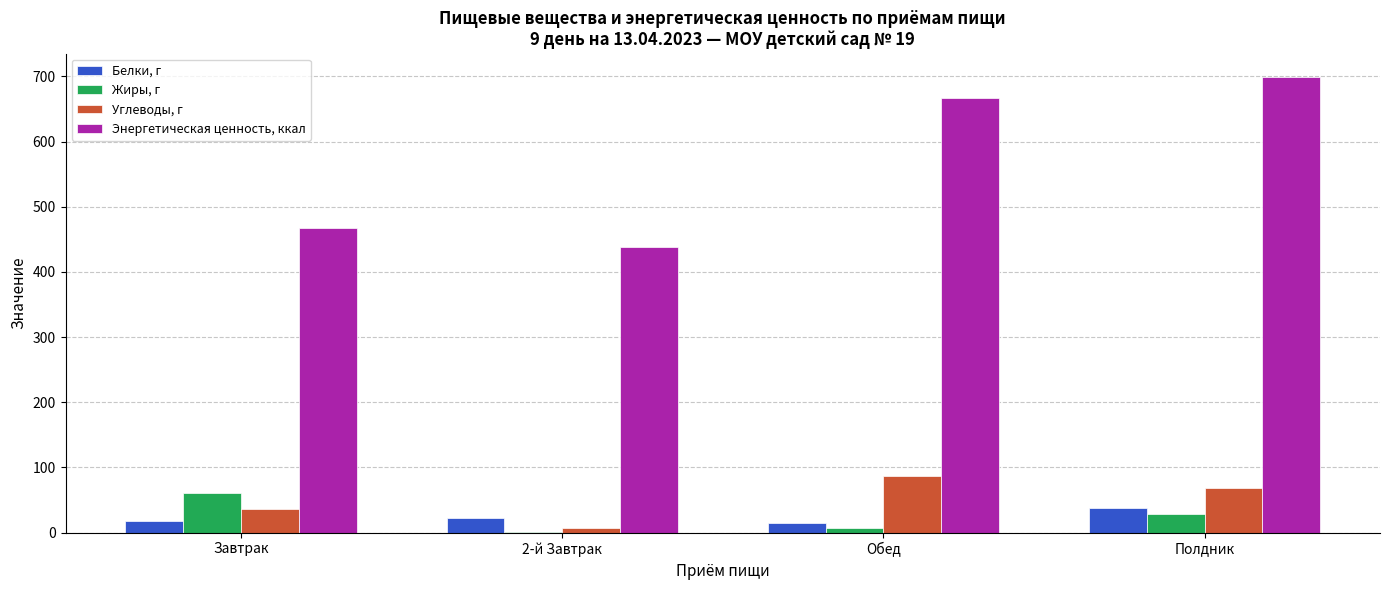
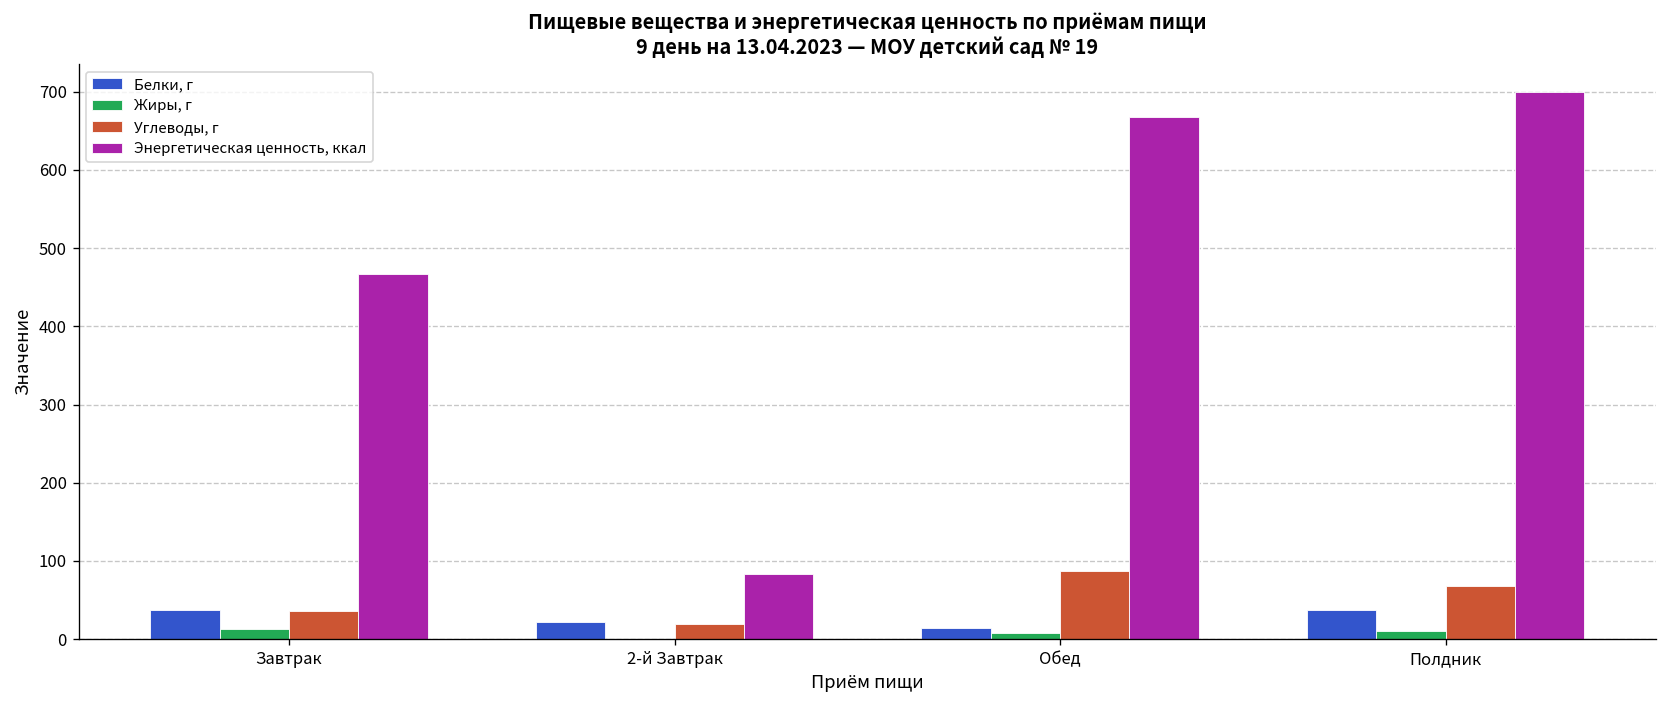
Белки, г, Завтрак: 20 -> 40
Жиры, г, Завтрак: 60 -> 10
Углеводы, г, 2-й Завтрак: 10 -> 20
Энергетическая ценность, ккал, 2-й Завтрак: 440 -> 80
Жиры, г, Полдник: 30 -> 10
